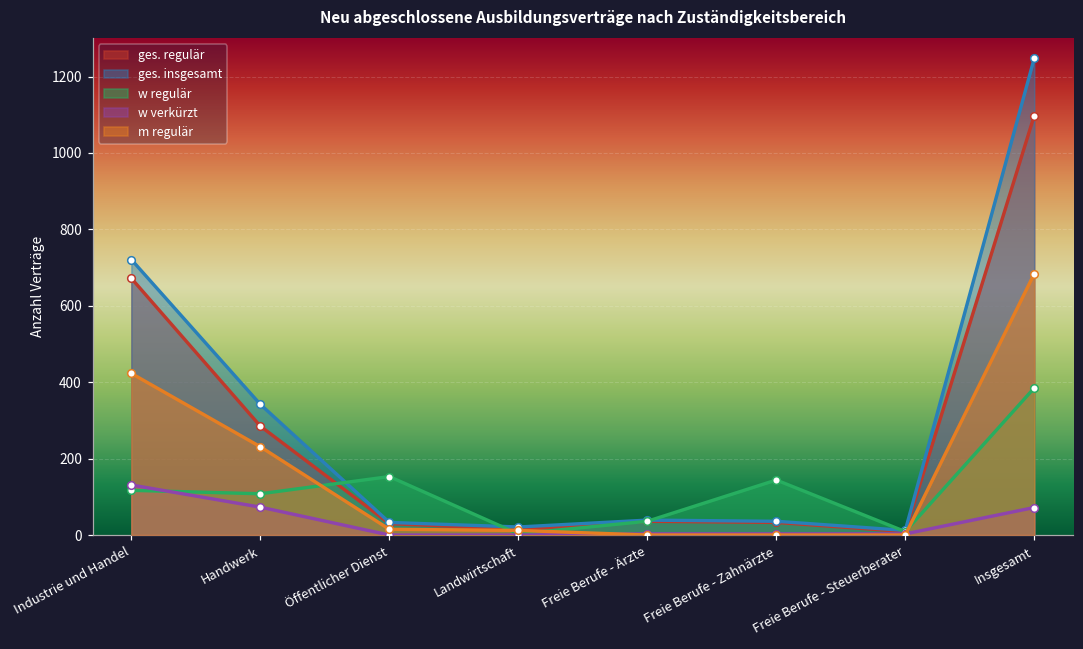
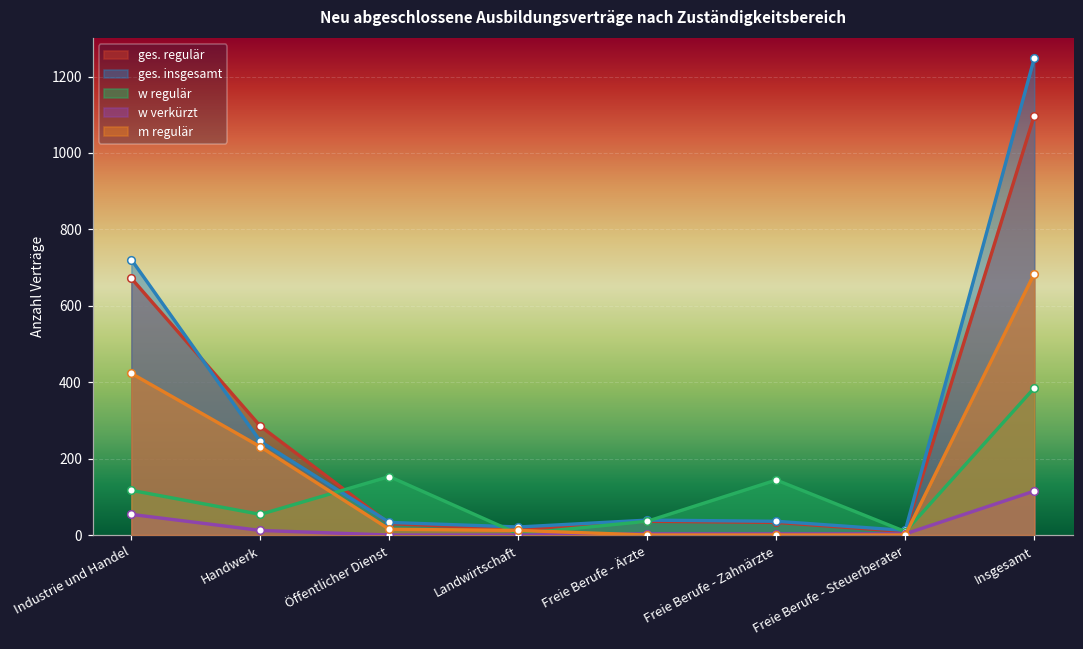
w verkürzt, Industrie und Handel: 130 -> 50
ges. insgesamt, Handwerk: 340 -> 250
w regulär, Handwerk: 110 -> 50
w verkürzt, Handwerk: 70 -> 10
w verkürzt, Insgesamt: 70 -> 120
